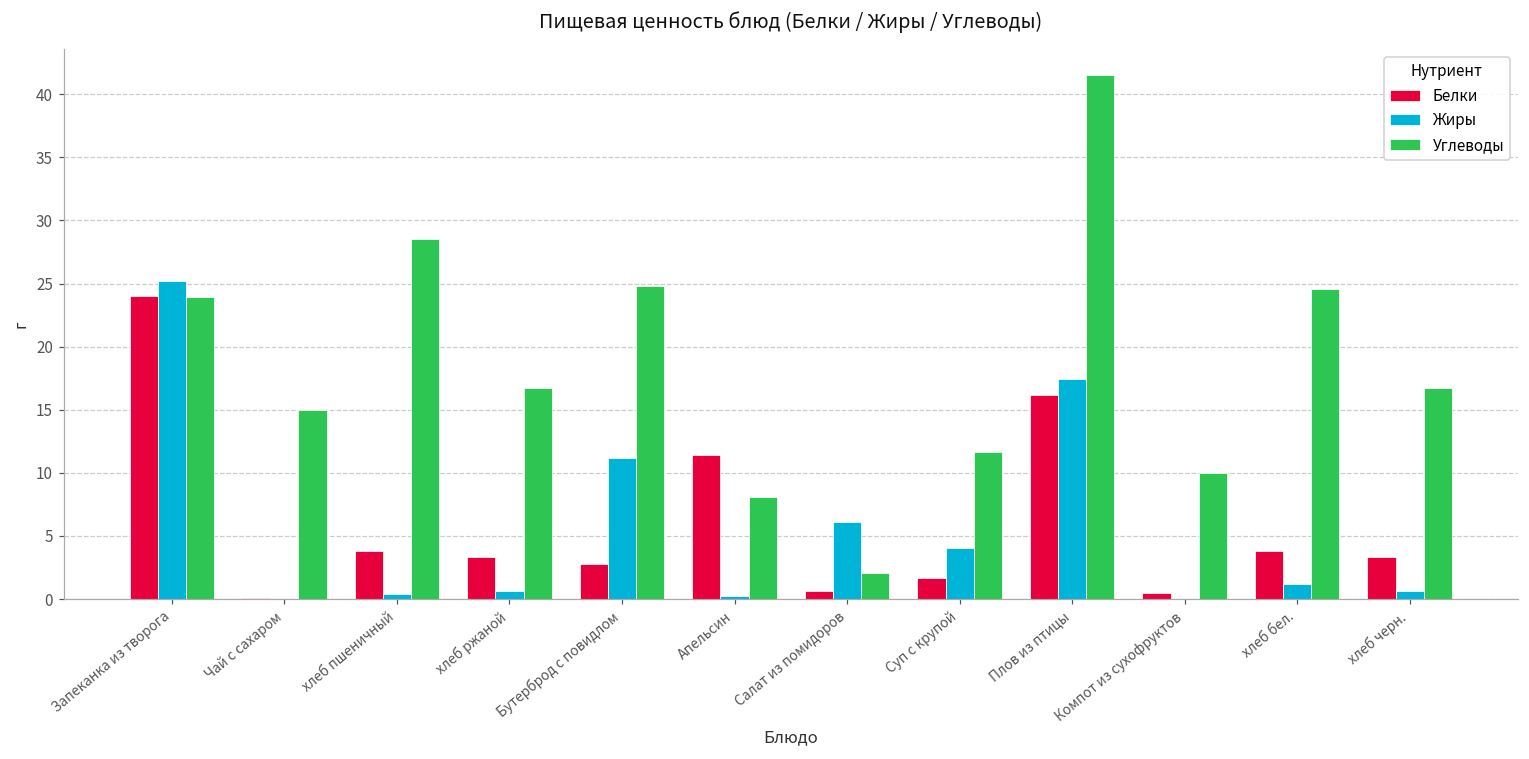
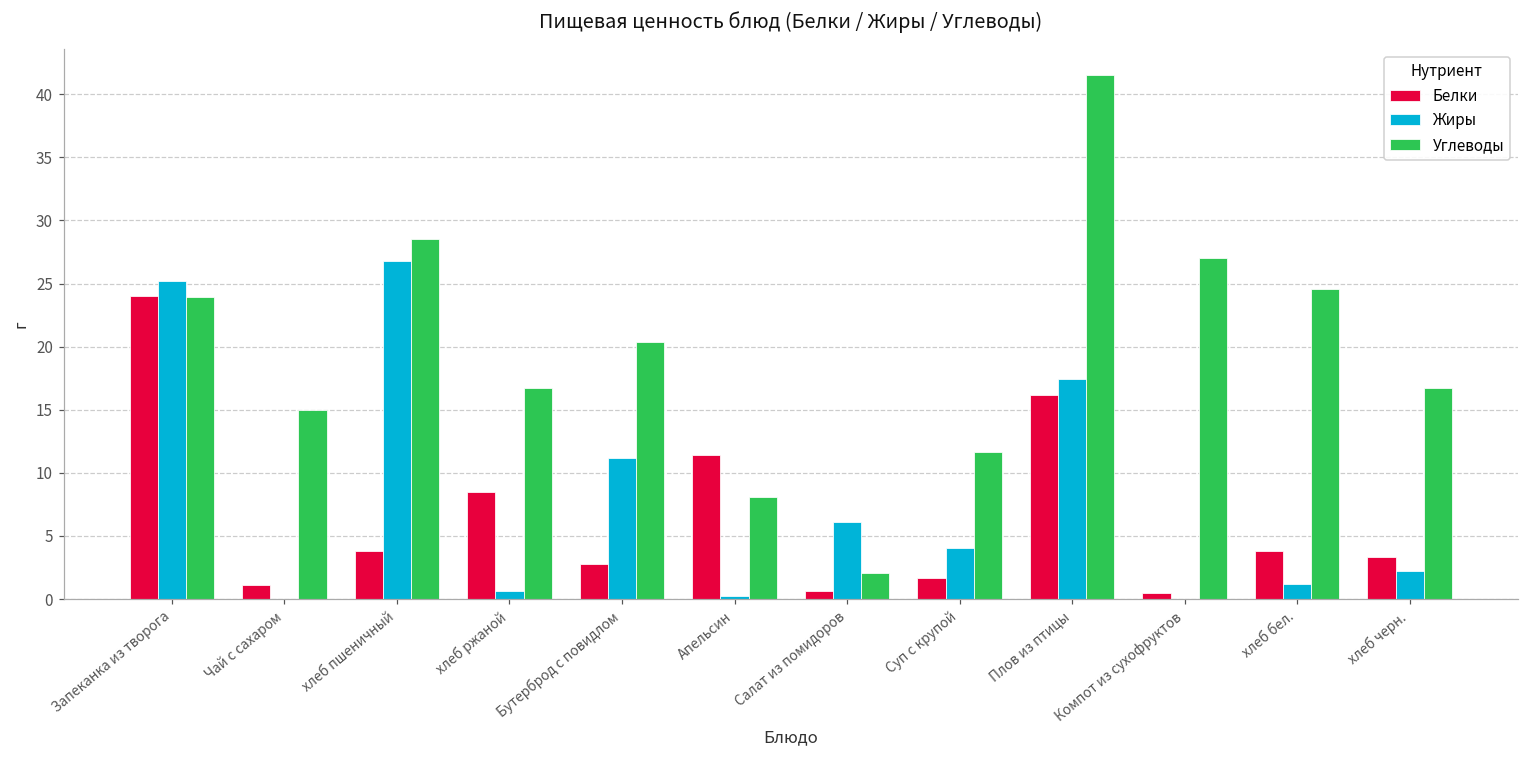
Белки, Чай с сахаром: 0.1 -> 1.1
Жиры, хлеб пшеничный: 0.4 -> 26.8
Белки, хлеб ржаной: 3.3 -> 8.5
Углеводы, Бутерброд с повидлом: 24.8 -> 20.4
Углеводы, Компот из сухофруктов: 10 -> 27
Жиры, хлеб черн.: 0.6 -> 2.2
